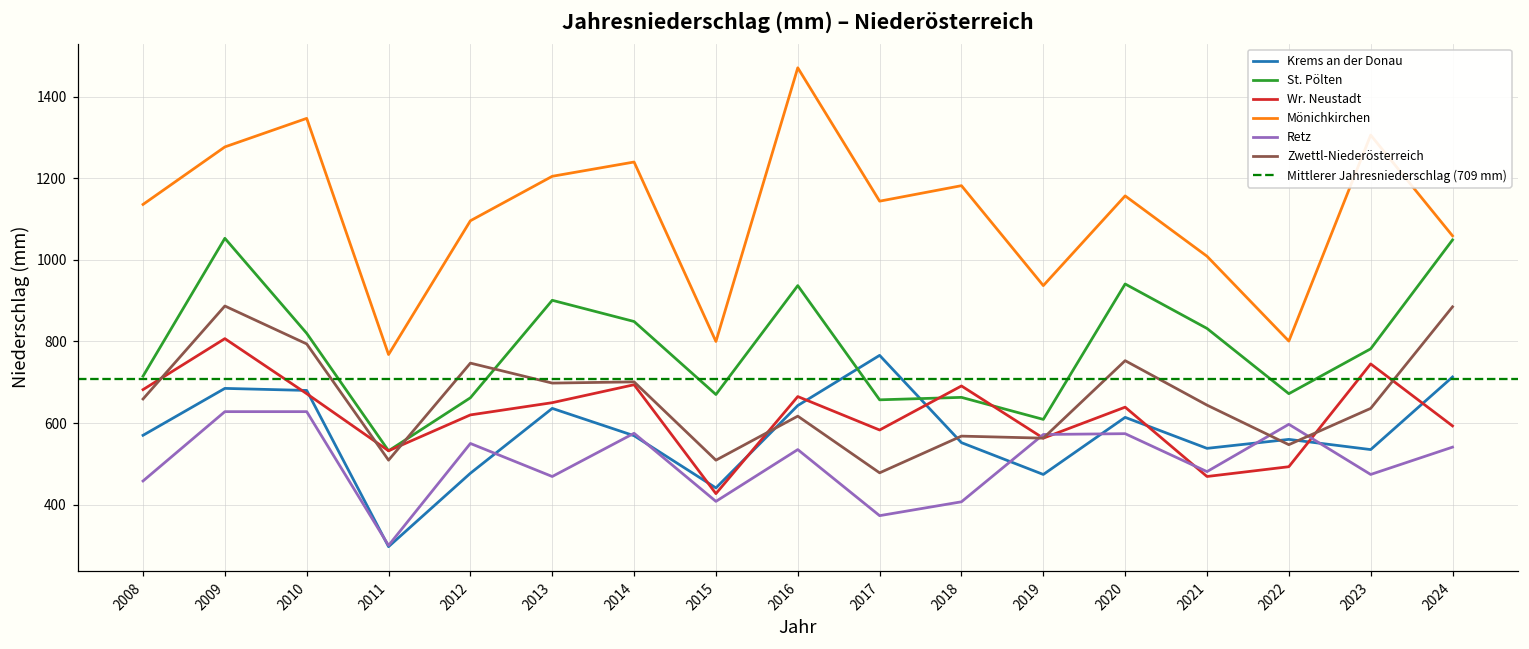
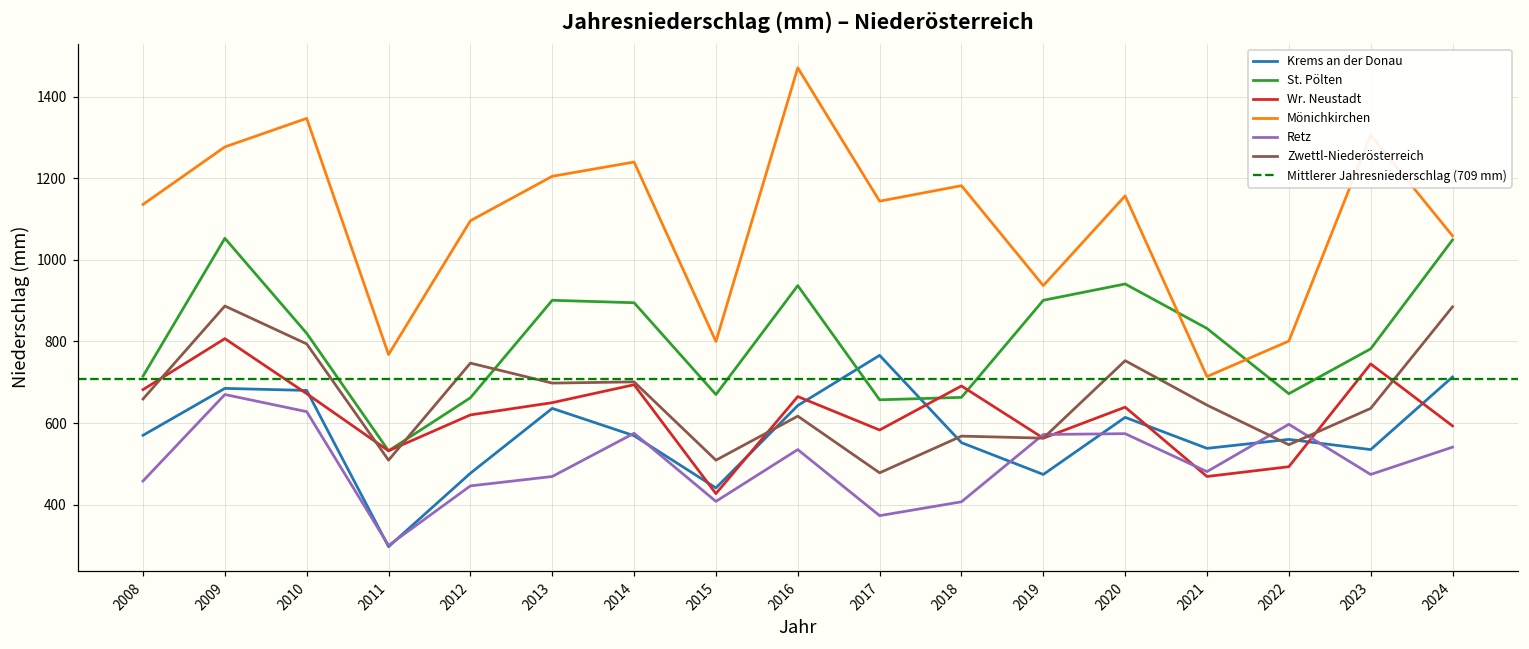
Retz, 2009: 630 -> 670
Retz, 2012: 550 -> 450
St. Pölten, 2014: 850 -> 900
St. Pölten, 2019: 610 -> 900
Mönichkirchen, 2021: 1010 -> 710
